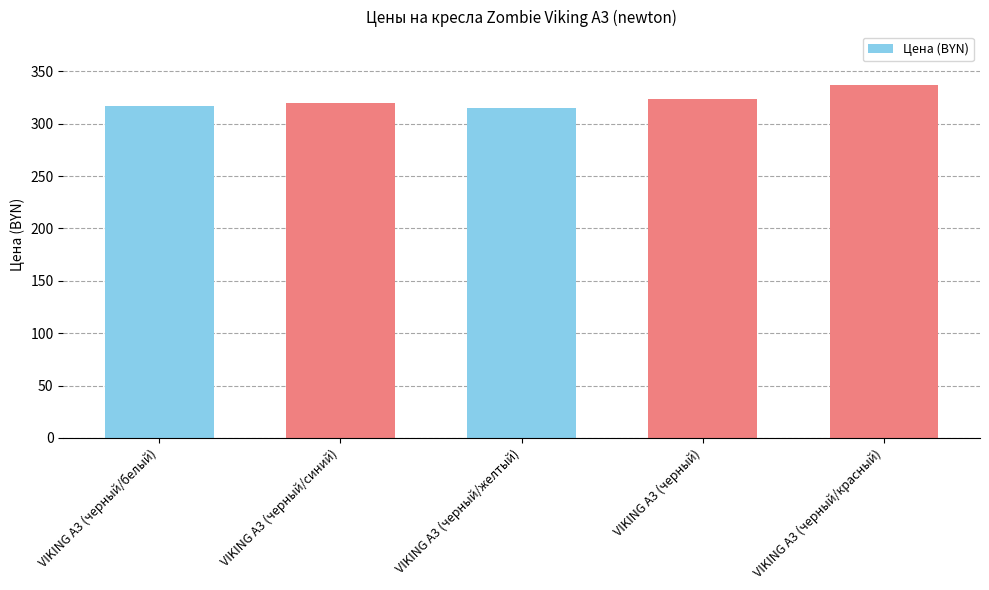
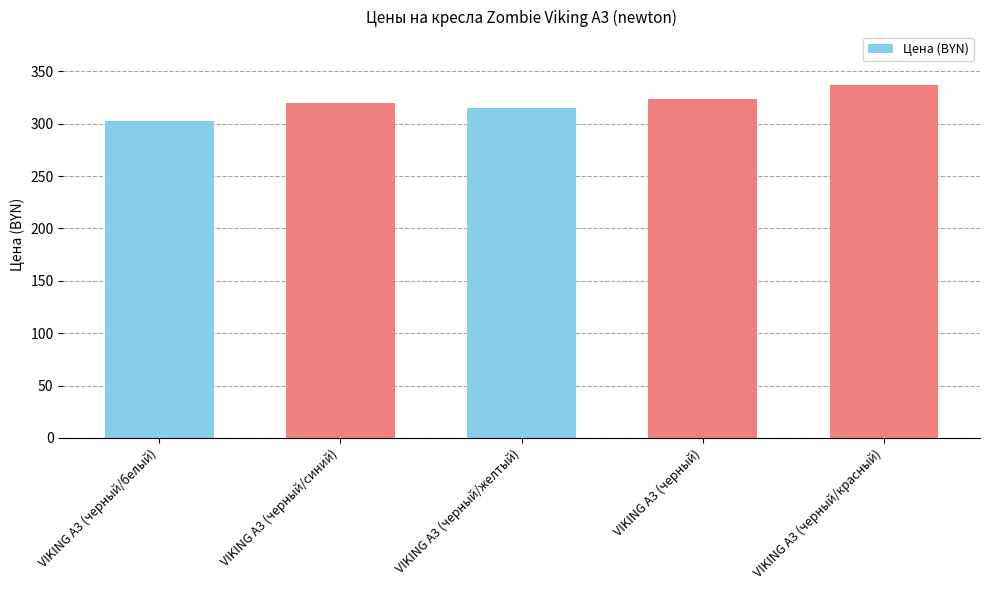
VIKING A3 (черный/белый): 317 -> 302
